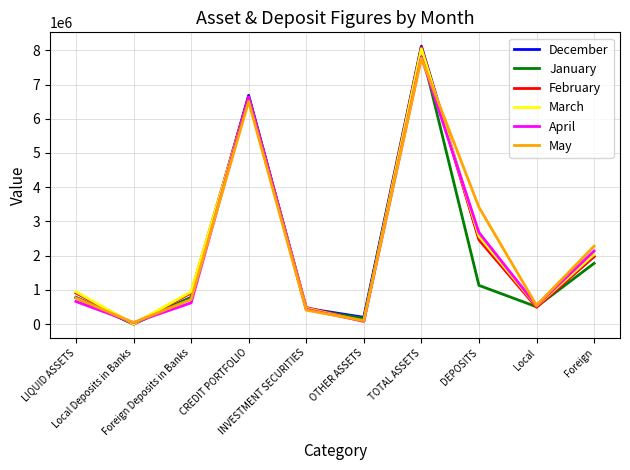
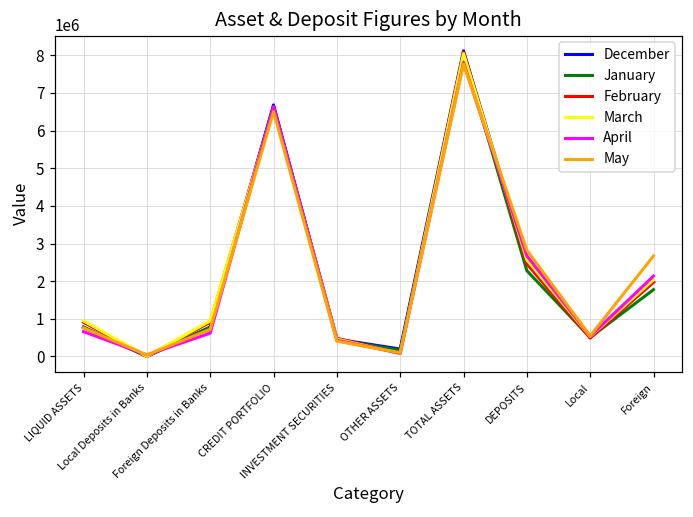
January, DEPOSITS: 1100000 -> 2300000
May, DEPOSITS: 3400000 -> 2800000
May, Foreign: 2300000 -> 2700000
